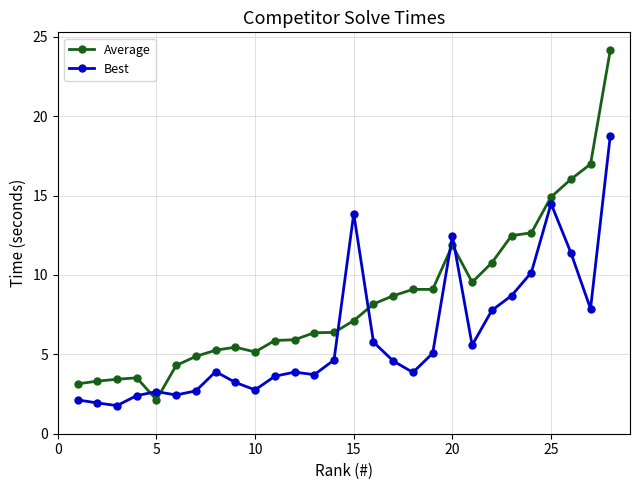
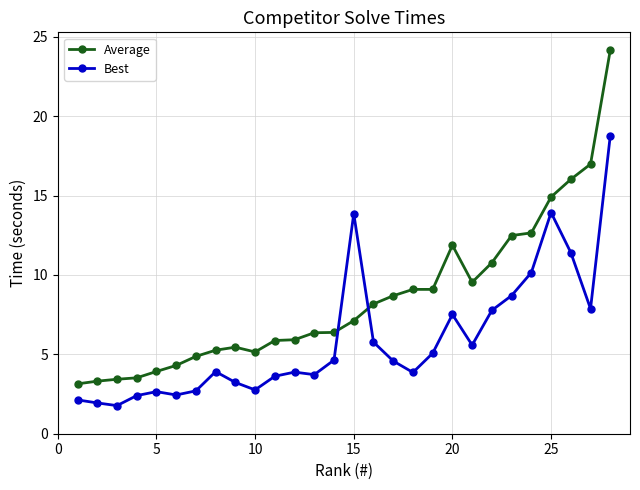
Average, 5: 2.1 -> 3.9
Best, 20: 12.5 -> 7.5
Best, 25: 14.5 -> 13.9
